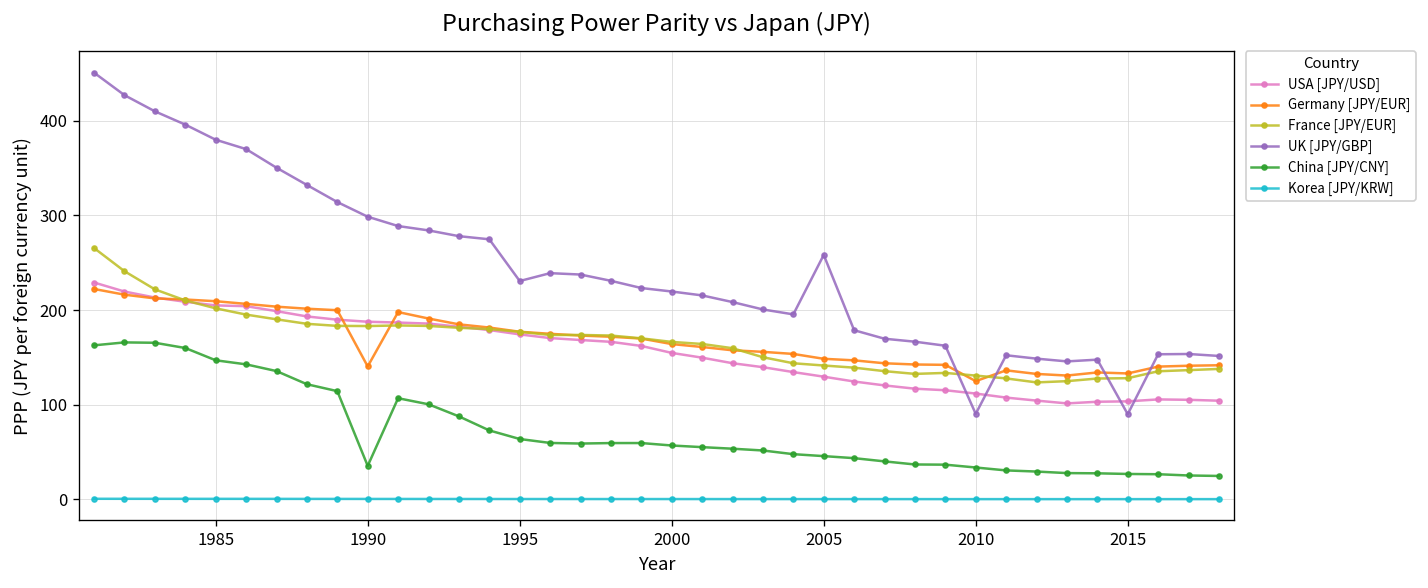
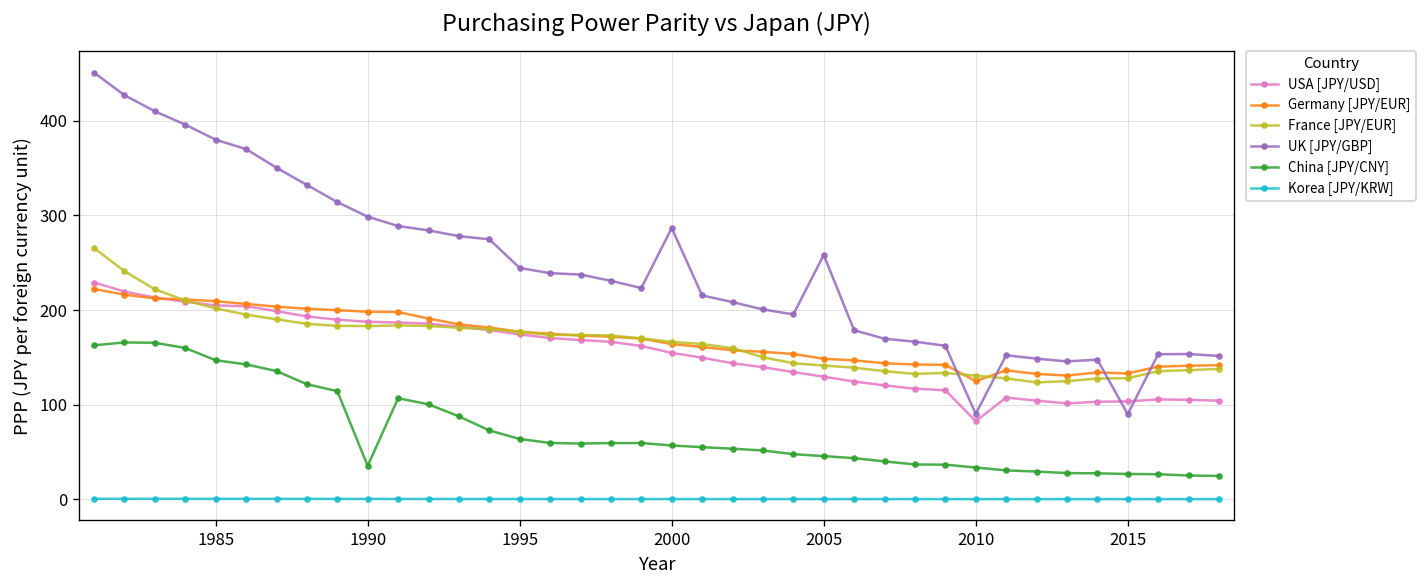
Germany [JPY/EUR], 1990: 140 -> 200
UK [JPY/GBP], 1995: 230 -> 240
UK [JPY/GBP], 2000: 220 -> 290
USA [JPY/USD], 2010: 110 -> 80
